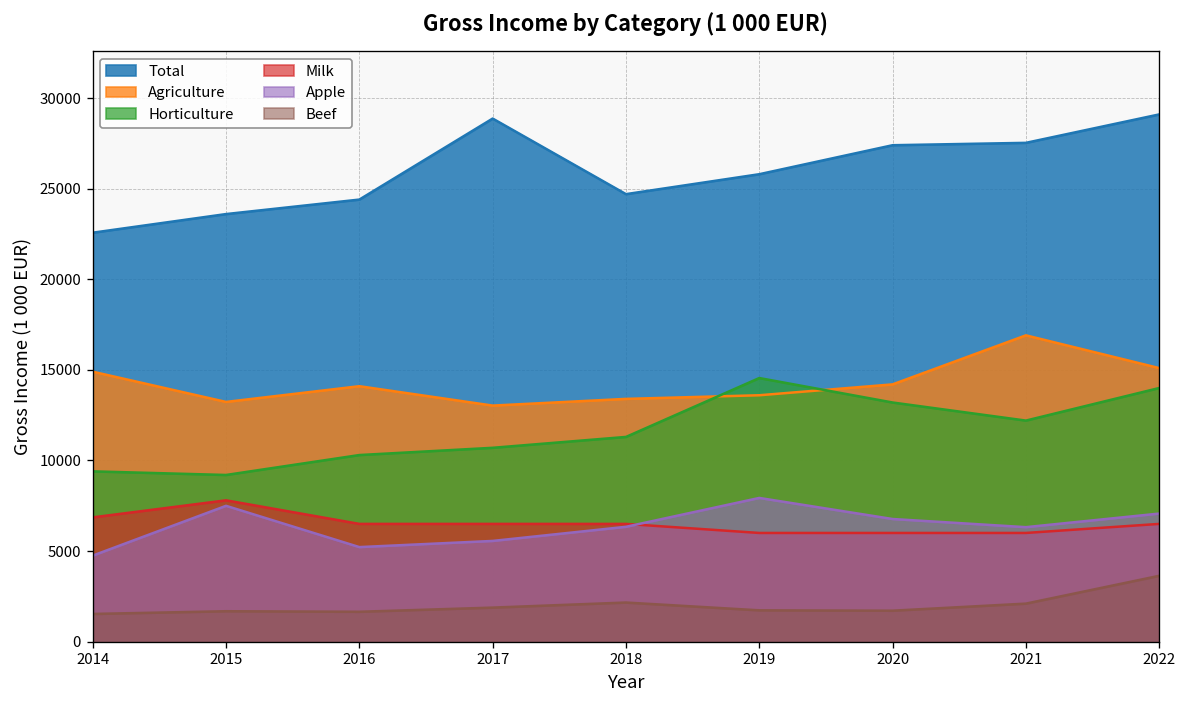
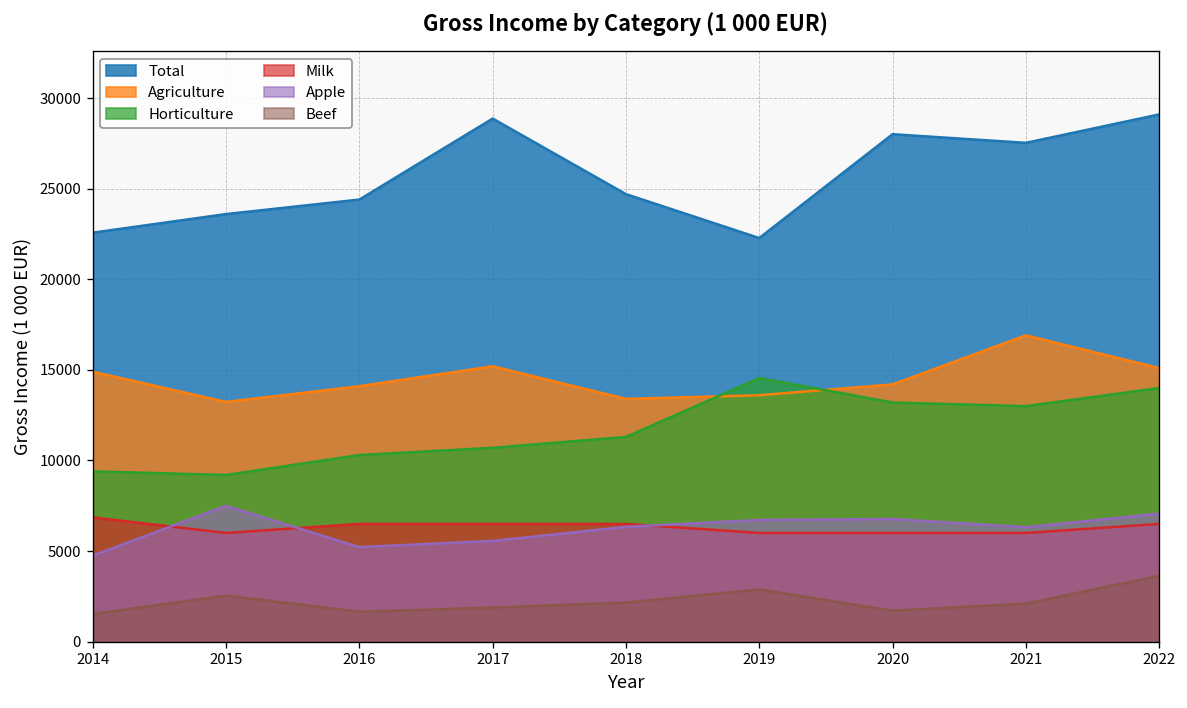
Milk, 2015: 7800 -> 6000
Beef, 2015: 1700 -> 2500
Agriculture, 2017: 13000 -> 15200
Total, 2019: 25800 -> 22300
Apple, 2019: 7900 -> 6700
Beef, 2019: 1700 -> 2900
Total, 2020: 27400 -> 28000
Horticulture, 2021: 12200 -> 13000
